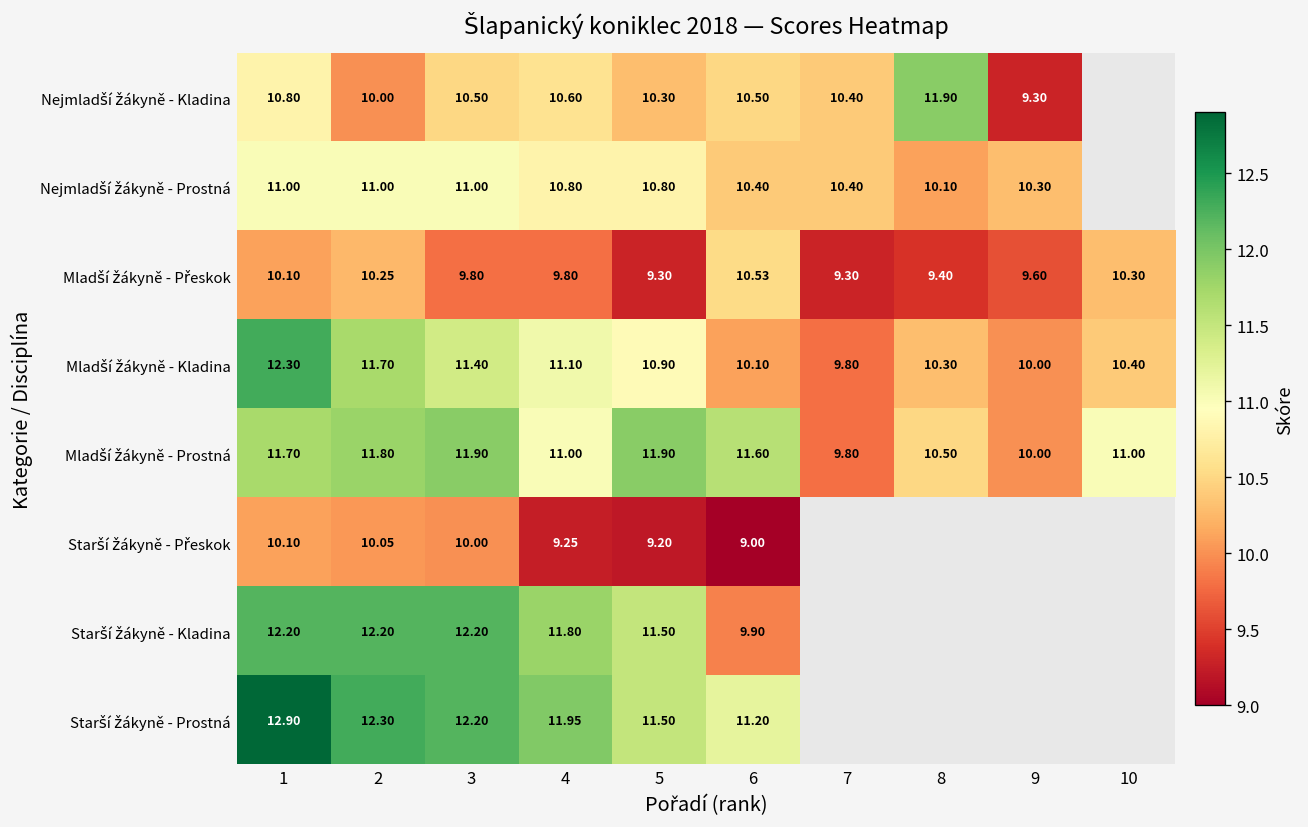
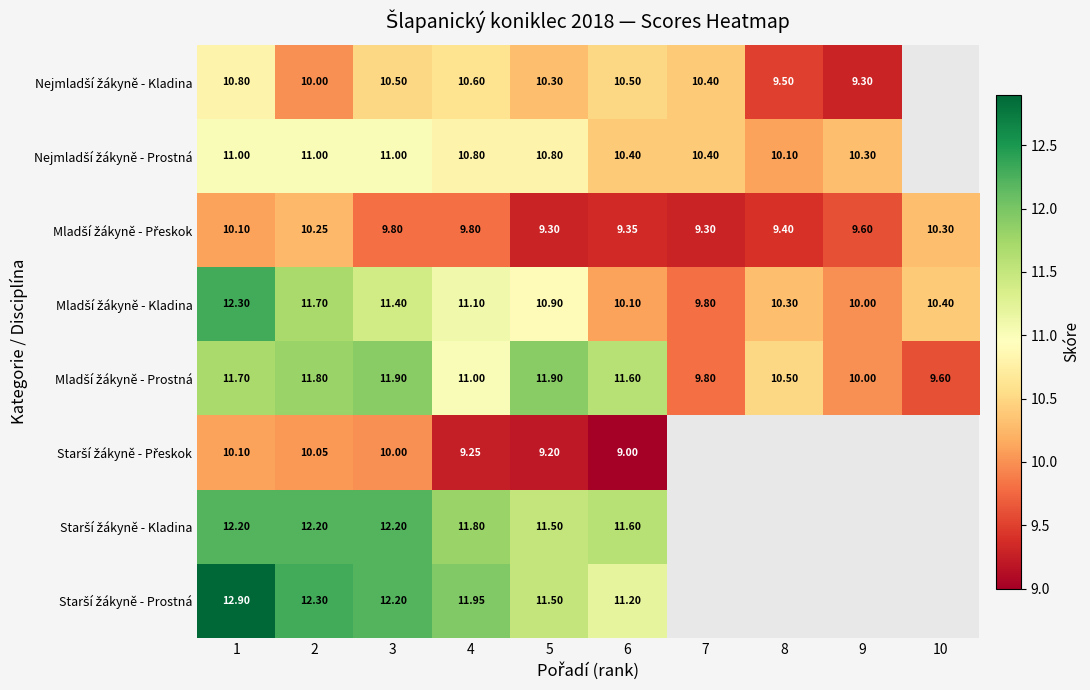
Nejmladší žákyně - Kladina, 8: 11.90 -> 9.50
Mladší žákyně - Přeskok, 6: 10.53 -> 9.35
Mladší žákyně - Prostná, 10: 11.00 -> 9.60
Starší žákyně - Kladina, 6: 9.90 -> 11.60
